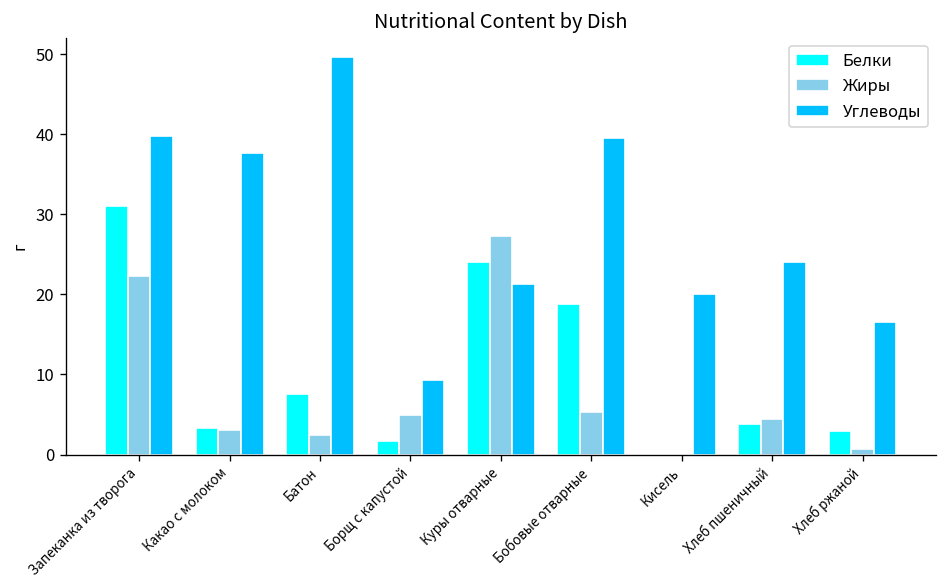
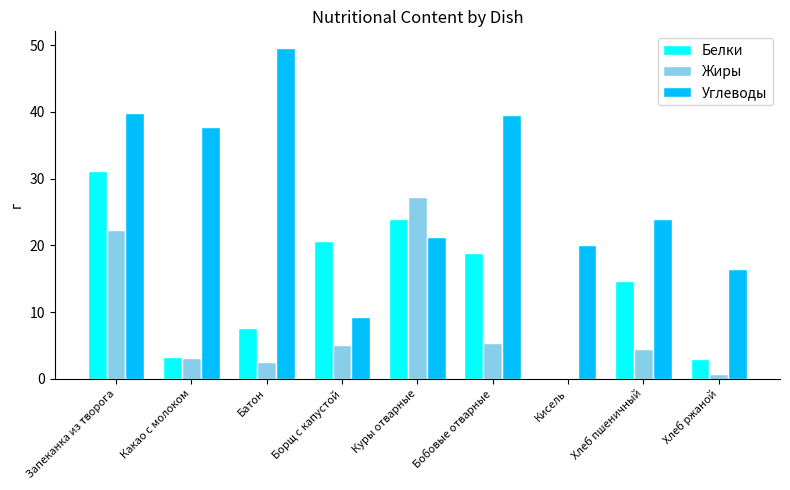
Белки, Борщ с капустой: 2 -> 21
Белки, Хлеб пшеничный: 4 -> 15
